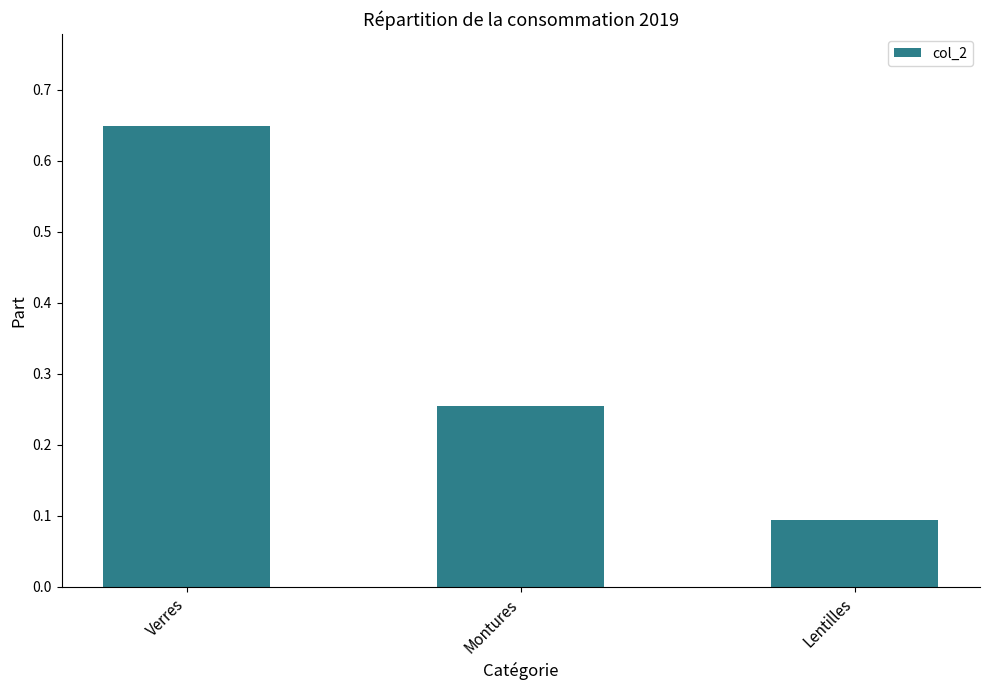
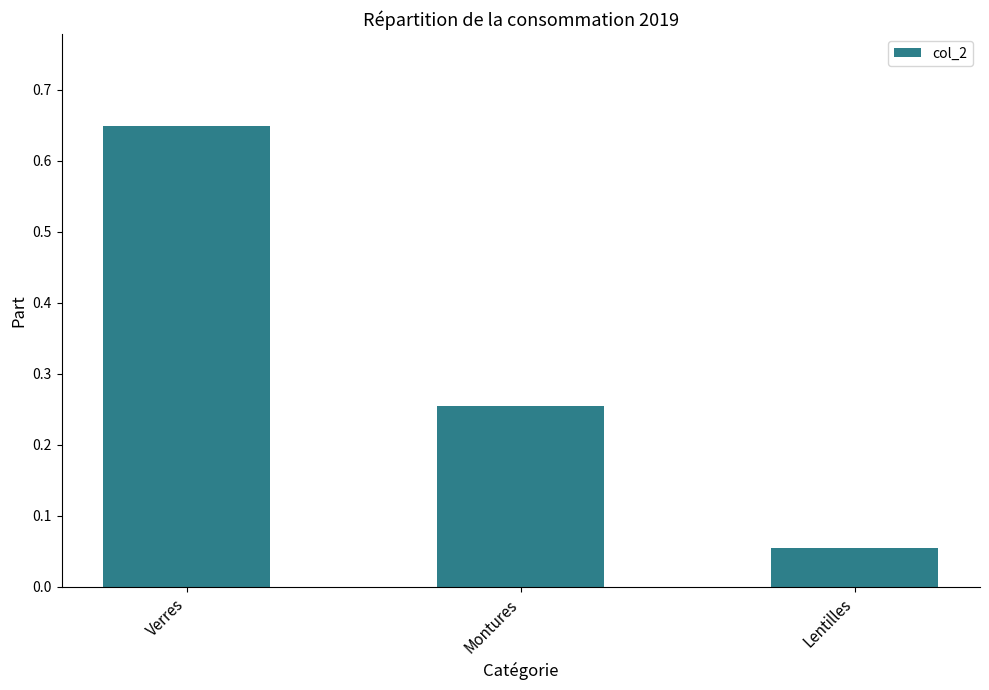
Lentilles: 0.09 -> 0.06
